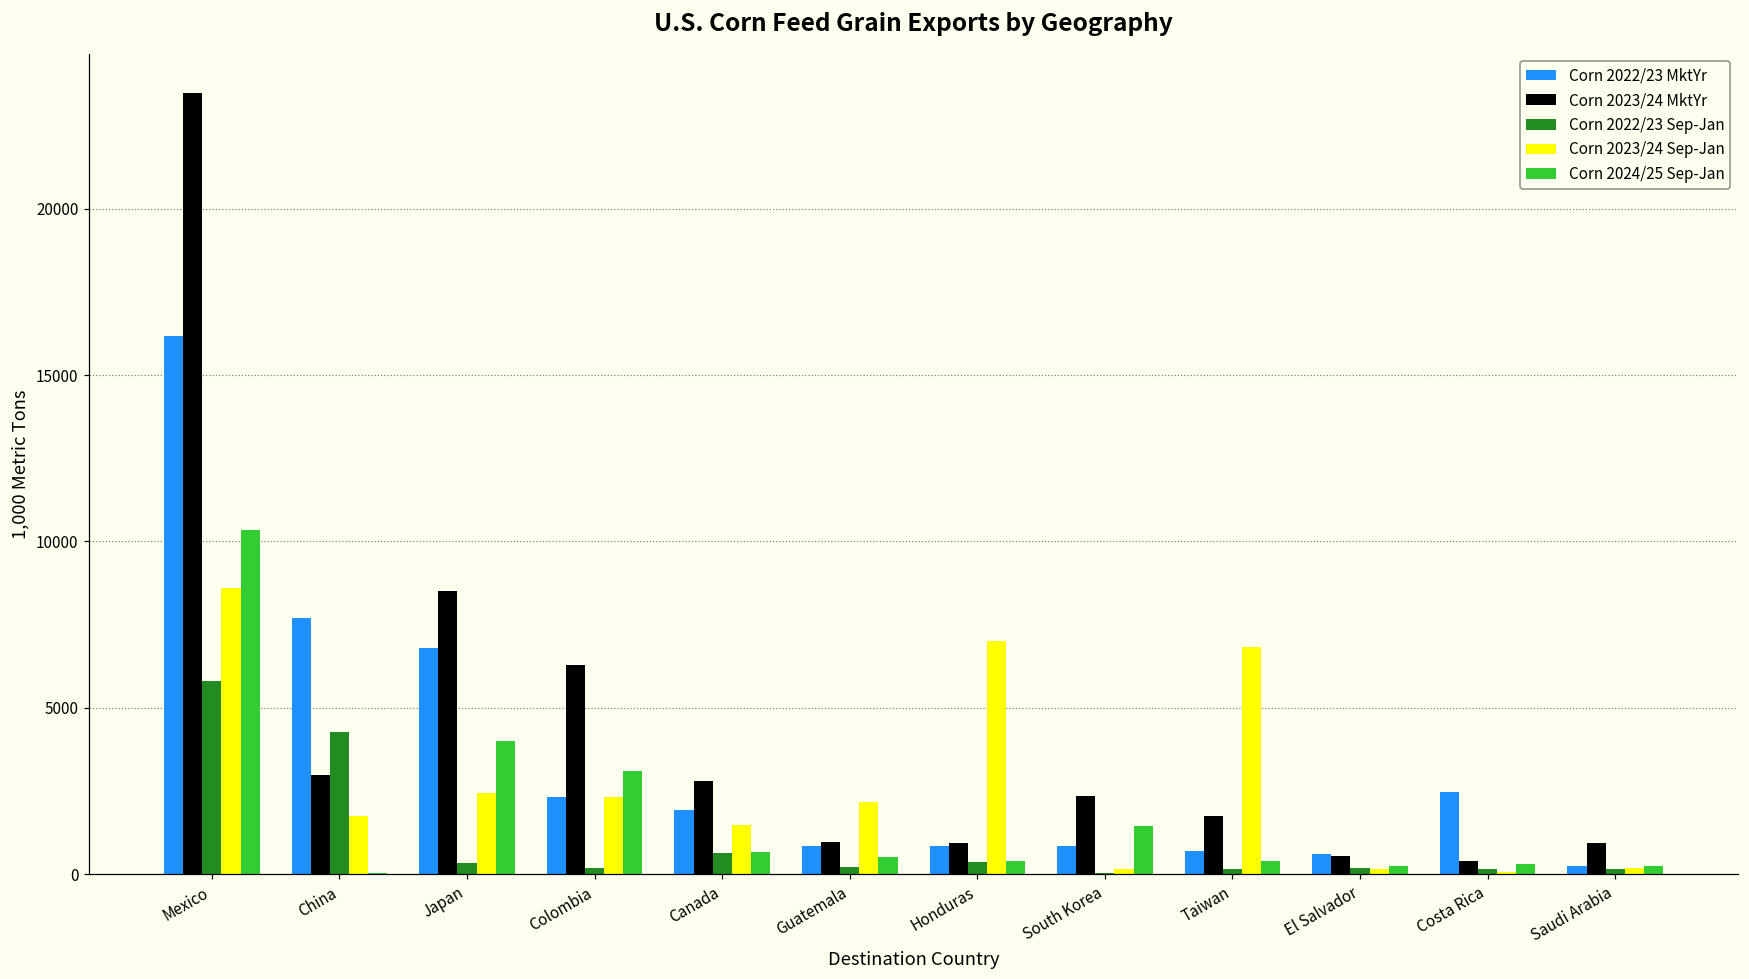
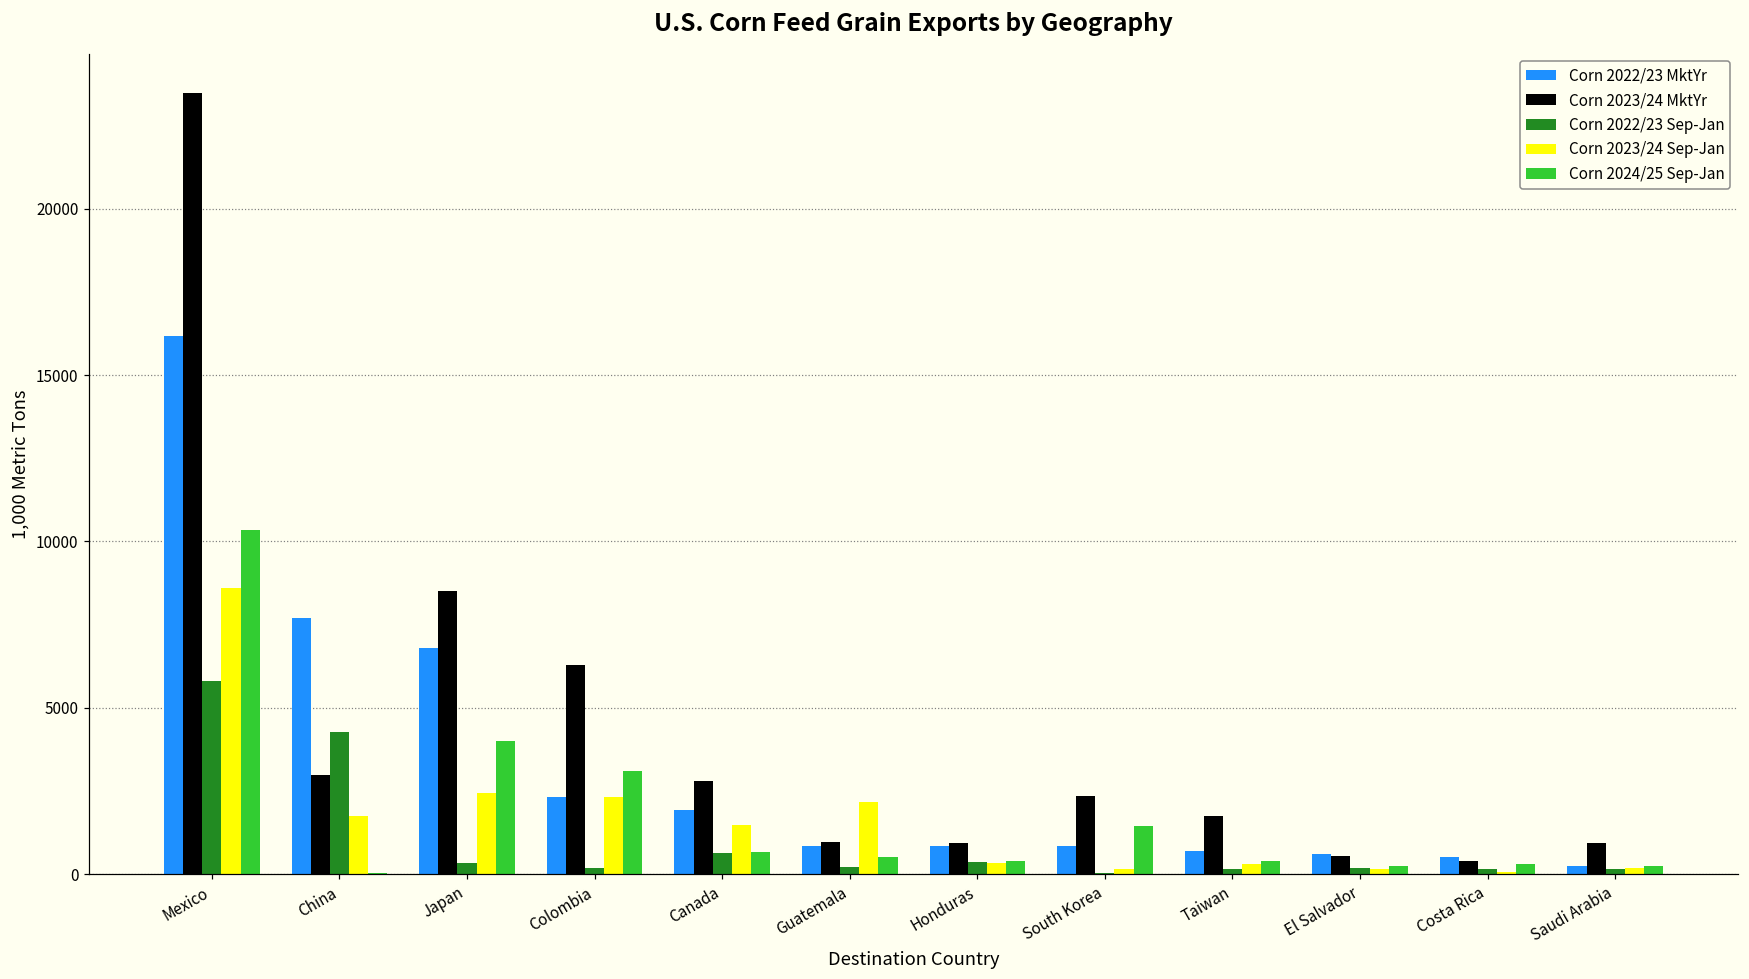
Corn 2023/24 Sep-Jan, Honduras: 7000 -> 300
Corn 2023/24 Sep-Jan, Taiwan: 6800 -> 300
Corn 2022/23 MktYr, Costa Rica: 2500 -> 500
